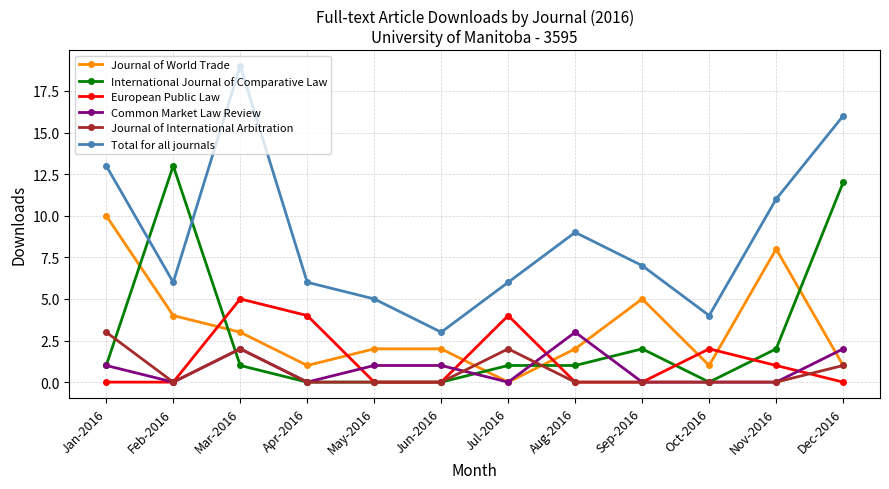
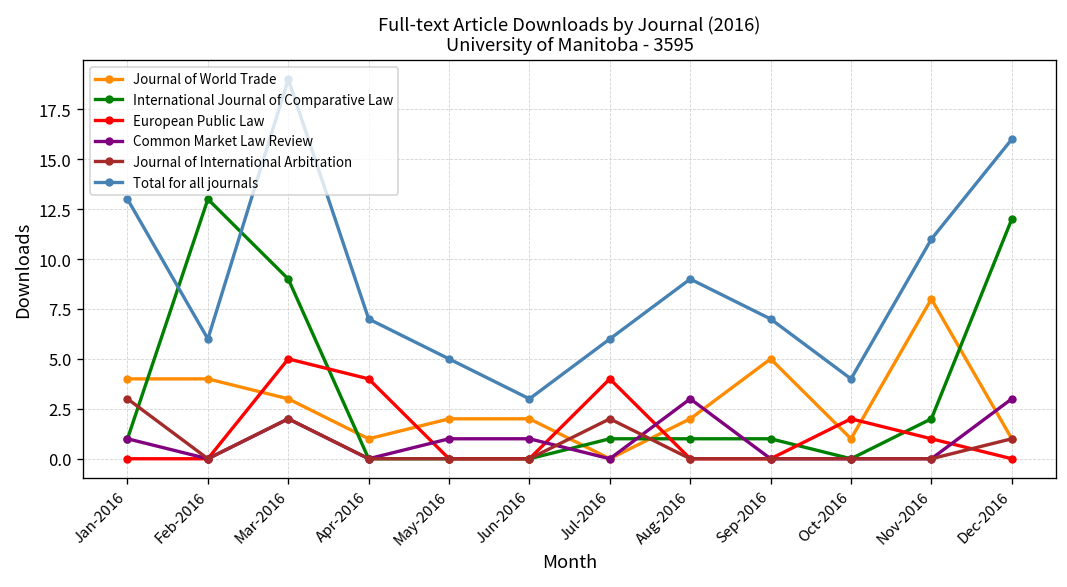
Journal of World Trade, Jan-2016: 10 -> 4
International Journal of Comparative Law, Mar-2016: 1 -> 9
Total for all journals, Apr-2016: 6 -> 7
International Journal of Comparative Law, Sep-2016: 2 -> 1
Common Market Law Review, Dec-2016: 2 -> 3
